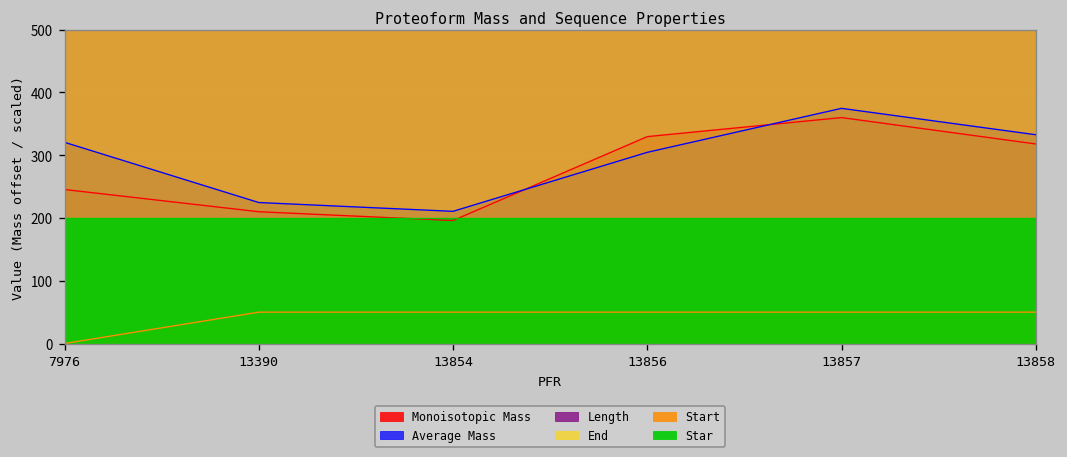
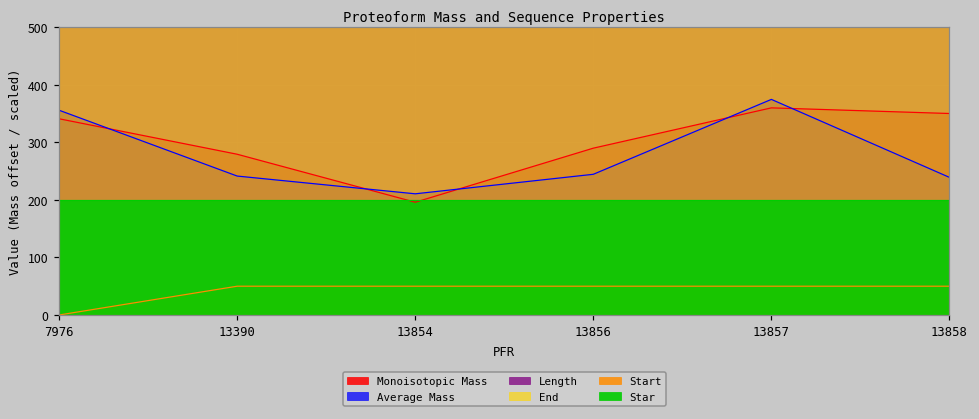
Monoisotopic Mass, 7976: 250 -> 340
Average Mass, 7976: 320 -> 360
Monoisotopic Mass, 13390: 210 -> 280
Average Mass, 13390: 220 -> 240
Monoisotopic Mass, 13856: 330 -> 290
Average Mass, 13856: 300 -> 240
Monoisotopic Mass, 13858: 320 -> 350
Average Mass, 13858: 330 -> 240
